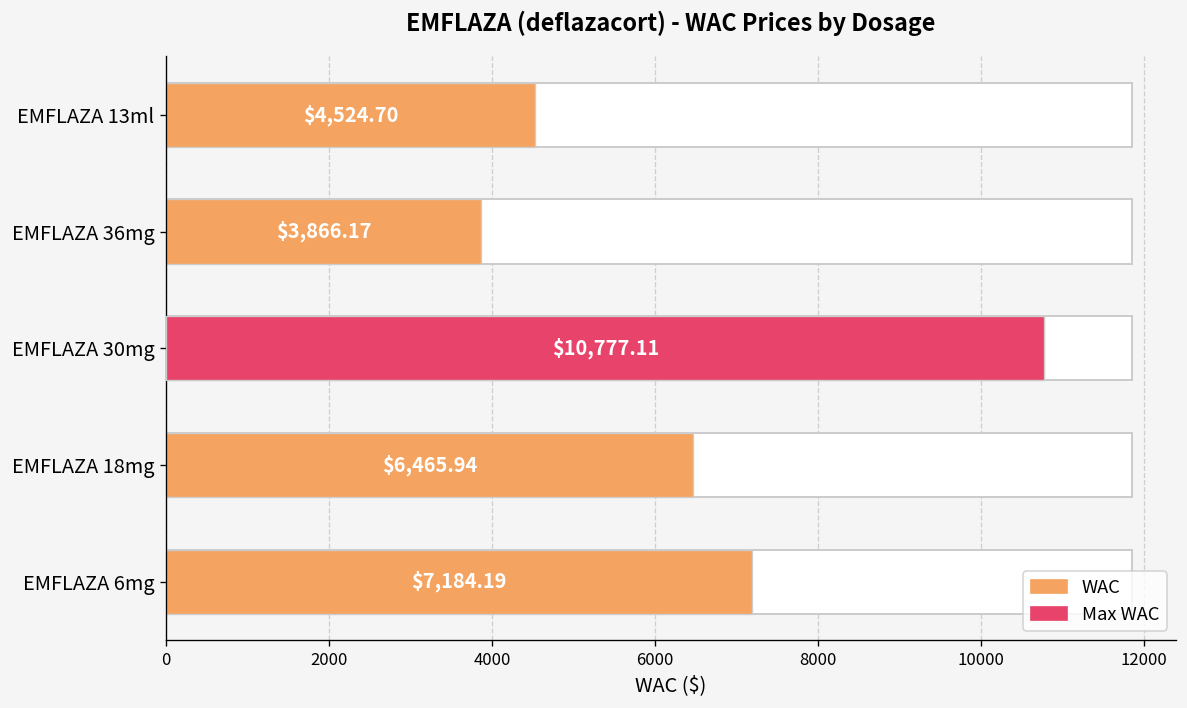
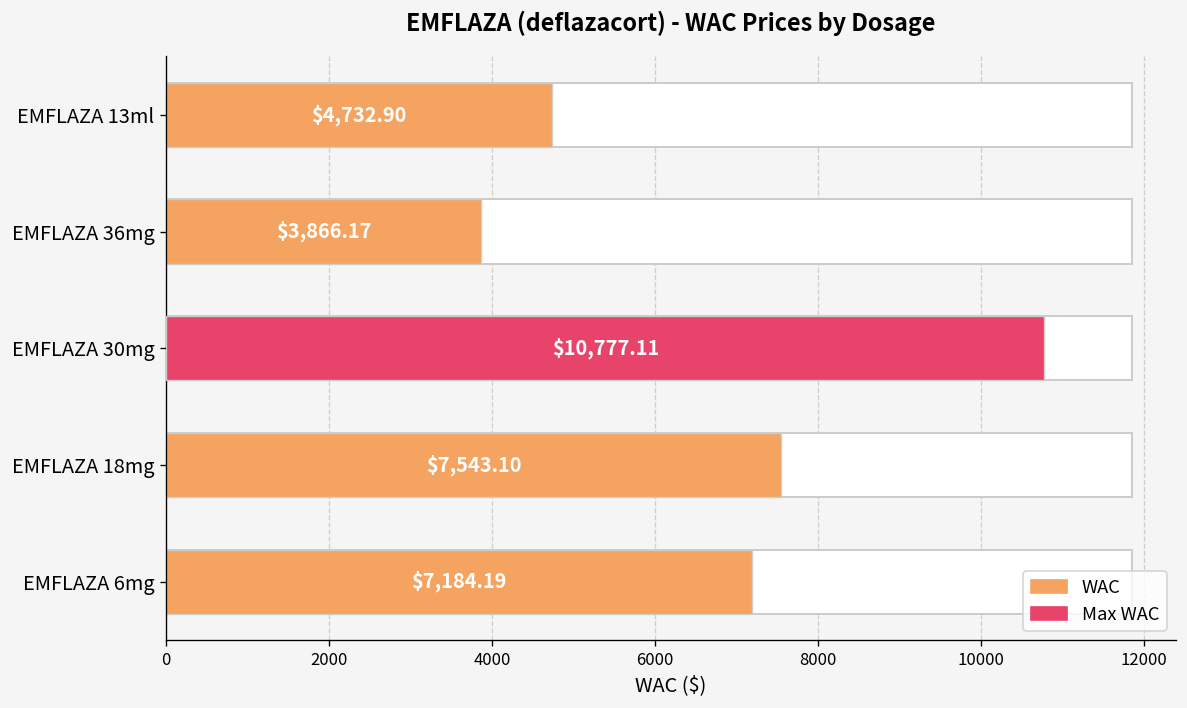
WAC, EMFLAZA 13ml: $4,524.70 -> $4,732.90
WAC, EMFLAZA 18mg: $6,465.94 -> $7,543.10
